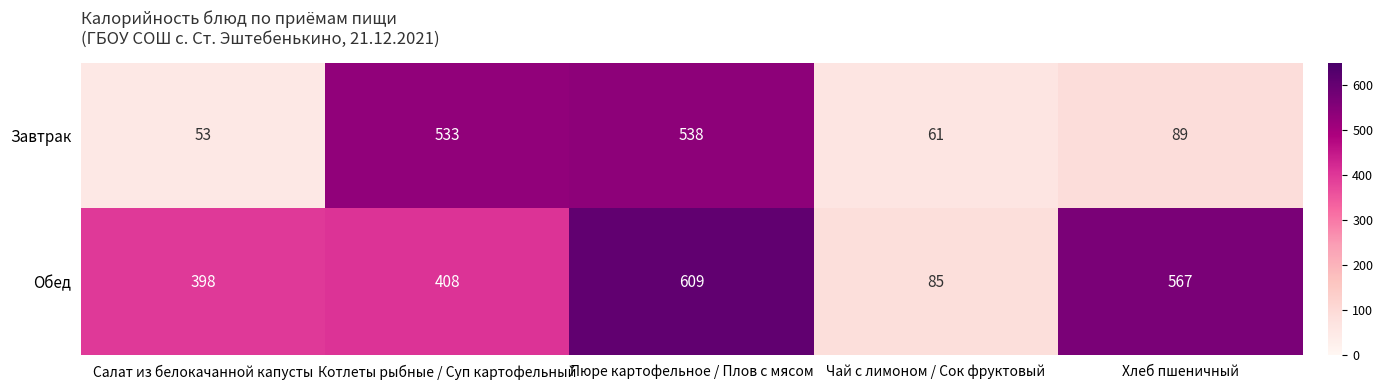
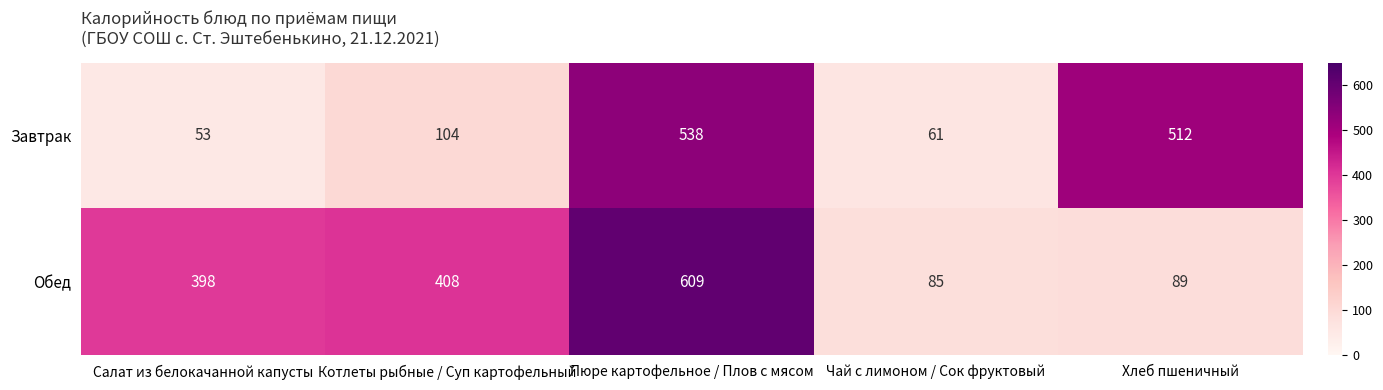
Завтрак, Котлеты рыбные / Суп картофельный: 533 -> 104
Завтрак, Хлеб пшеничный: 89 -> 512
Обед, Хлеб пшеничный: 567 -> 89
